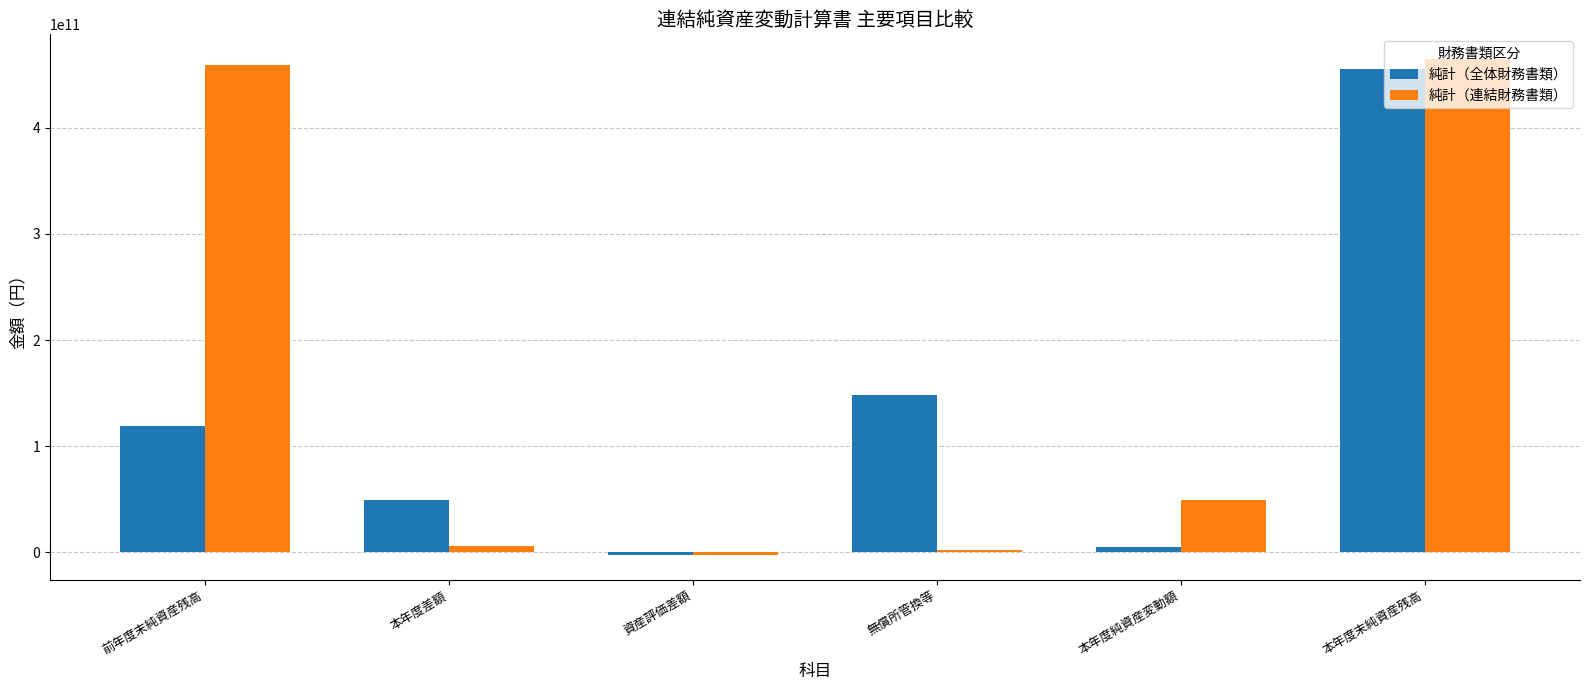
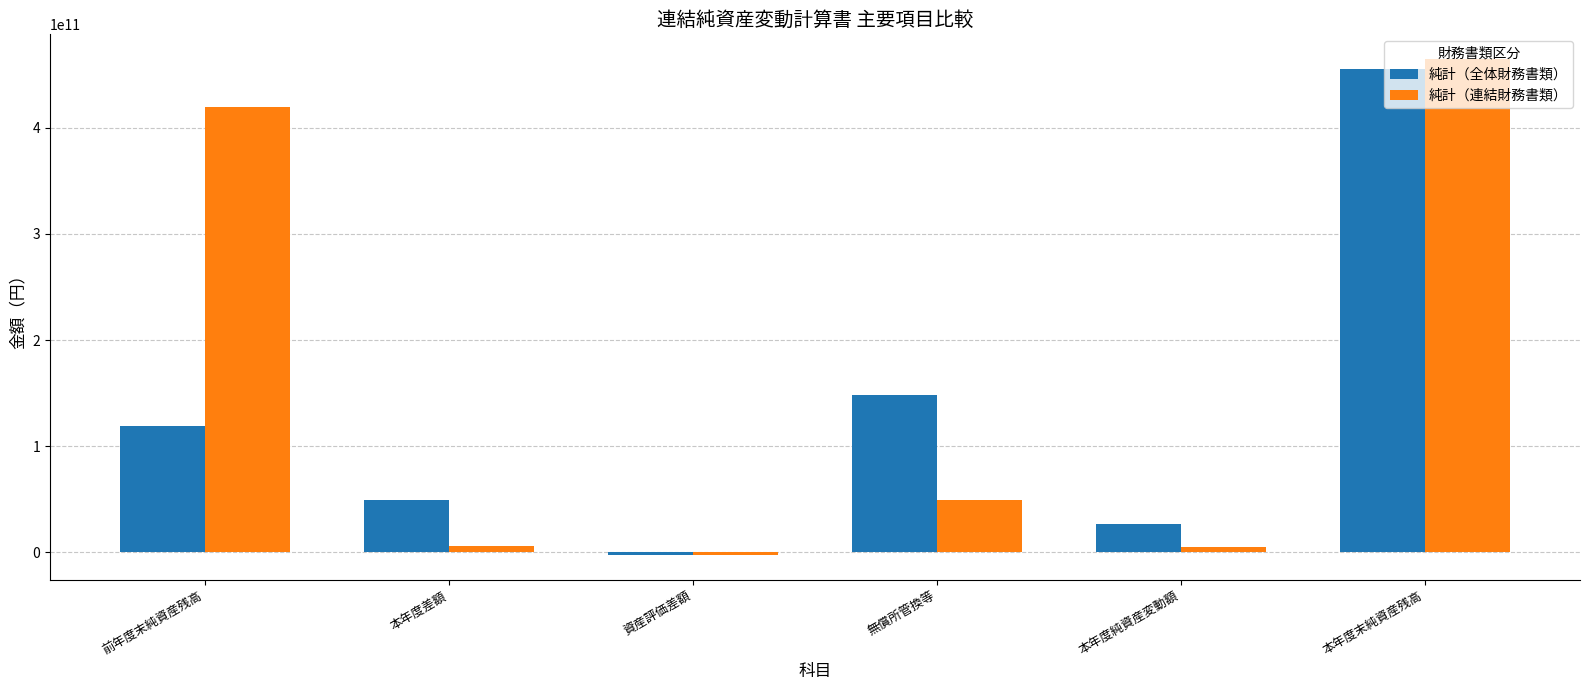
純計（連結財務書類）, 前年度末純資産残高: 460000000000 -> 420000000000
純計（連結財務書類）, 無償所管換等: 2000000000 -> 50000000000
純計（全体財務書類）, 本年度純資産変動額: 5000000000 -> 26000000000
純計（連結財務書類）, 本年度純資産変動額: 50000000000 -> 5000000000
